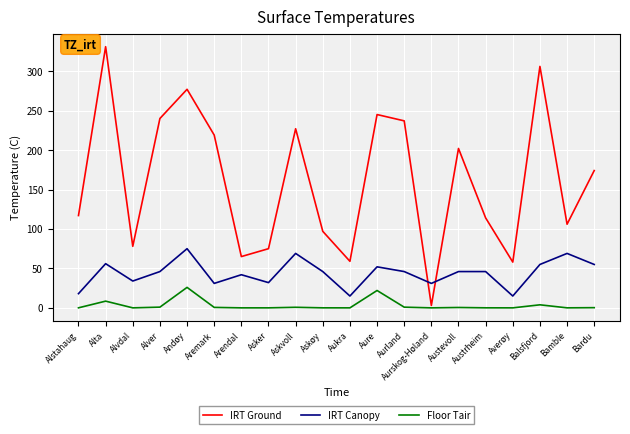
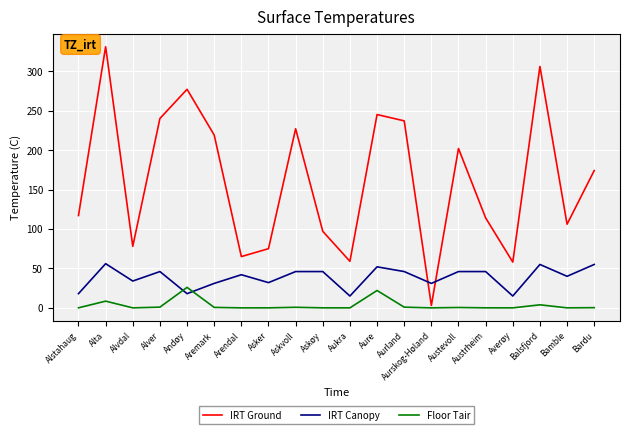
IRT Canopy, Andøy: 80 -> 20
IRT Canopy, Askvoll: 70 -> 50
IRT Canopy, Bamble: 70 -> 40
